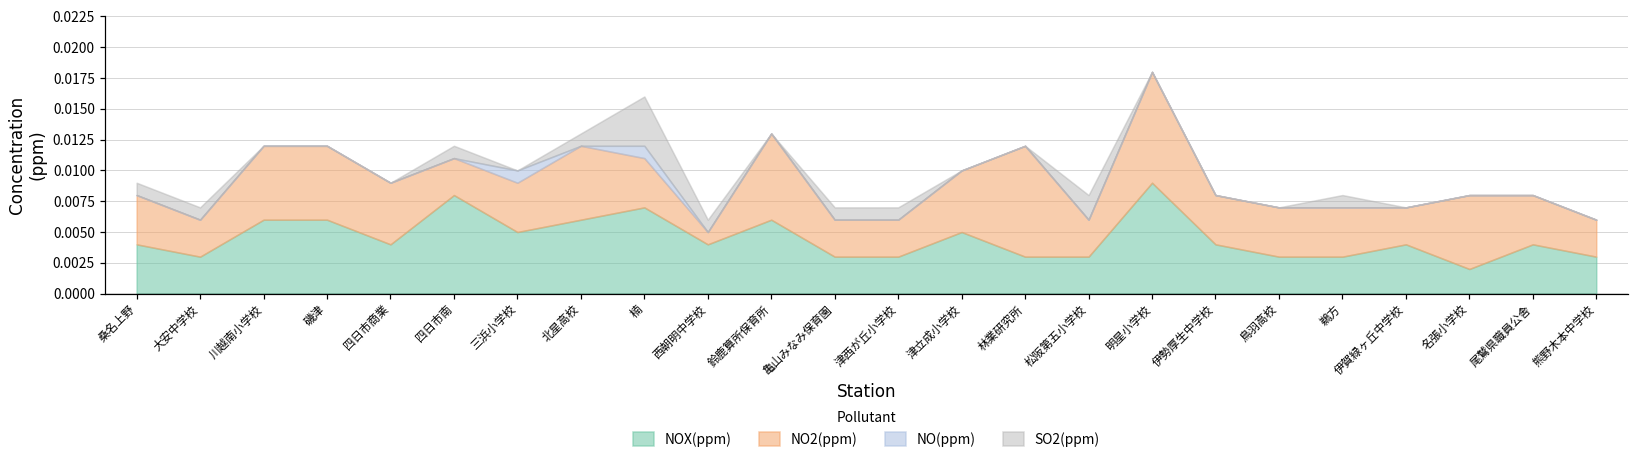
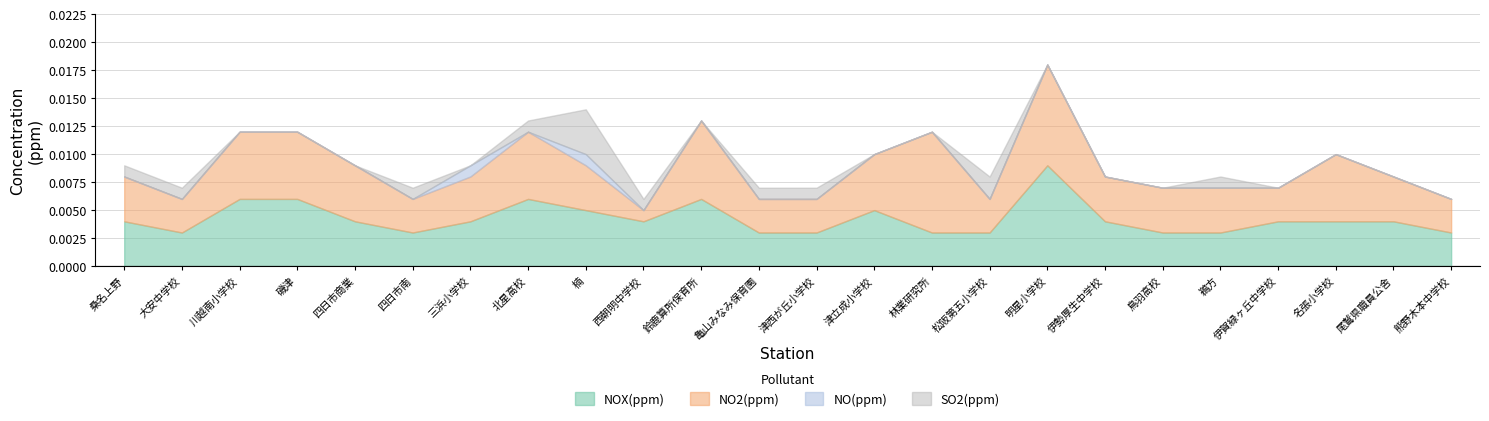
NOX(ppm), 四日市南: 0.008 -> 0.003
NOX(ppm), 三浜小学校: 0.005 -> 0.004
NOX(ppm), 楠: 0.007 -> 0.005
NOX(ppm), 名張小学校: 0.002 -> 0.004
